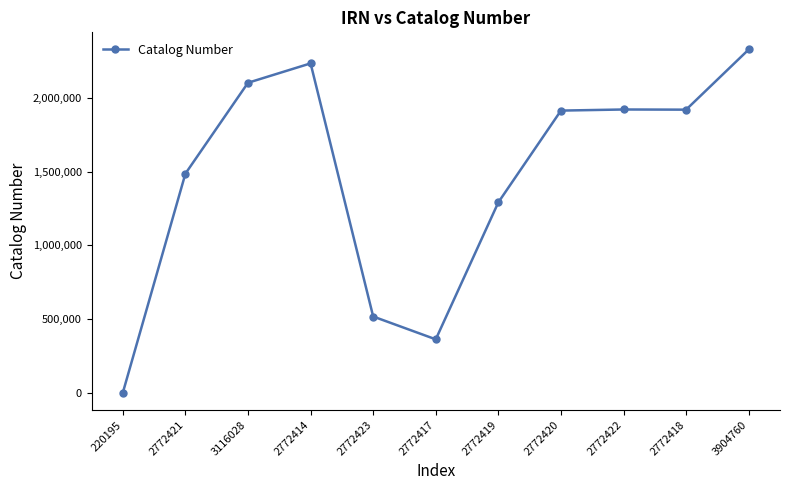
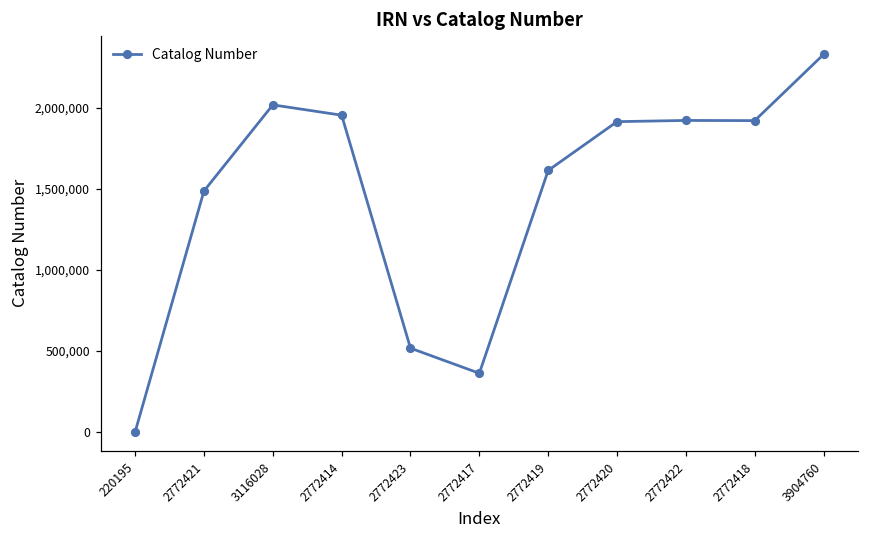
3116028: 2,100,000 -> 2,020,000
2772414: 2,230,000 -> 1,950,000
2772419: 1,290,000 -> 1,610,000
